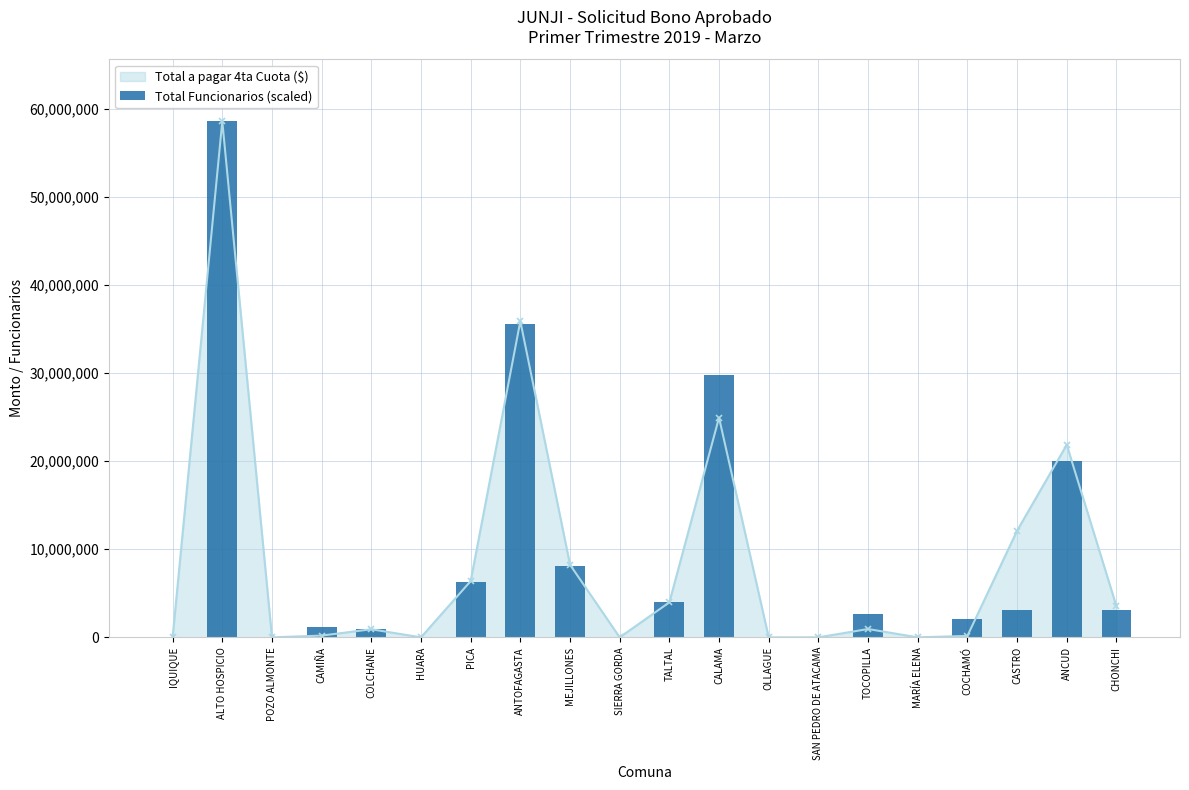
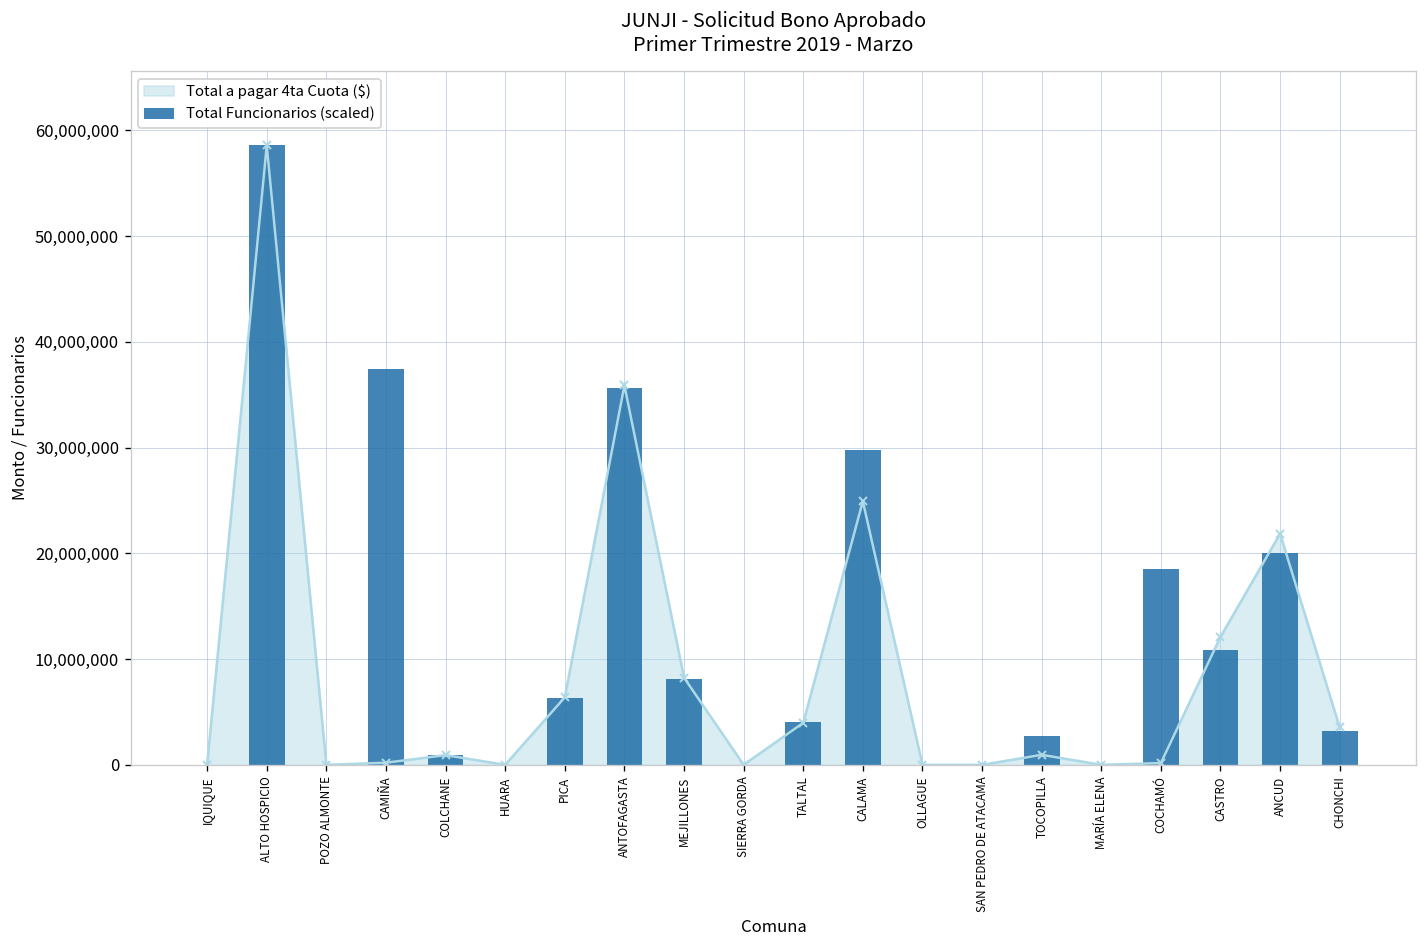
Total Funcionarios (scaled), CAMIÑA: 1,000,000 -> 37,000,000
Total Funcionarios (scaled), COCHAMÓ: 2,000,000 -> 18,000,000
Total Funcionarios (scaled), CASTRO: 3,000,000 -> 11,000,000
